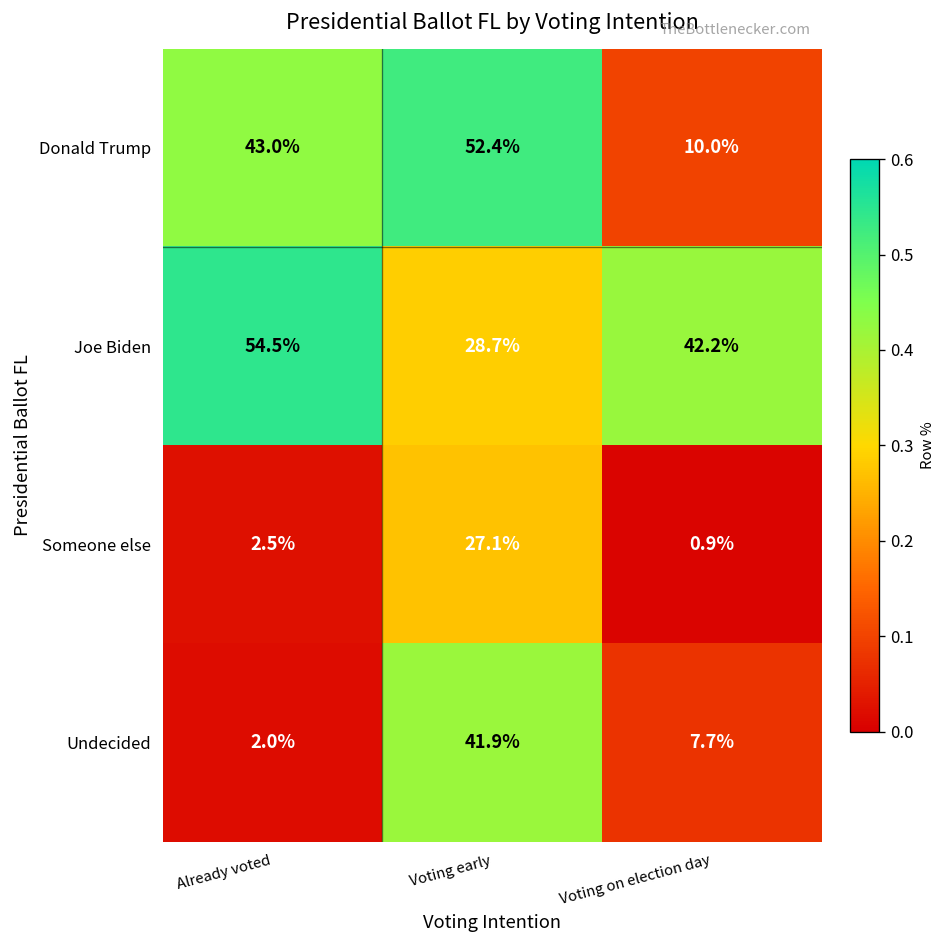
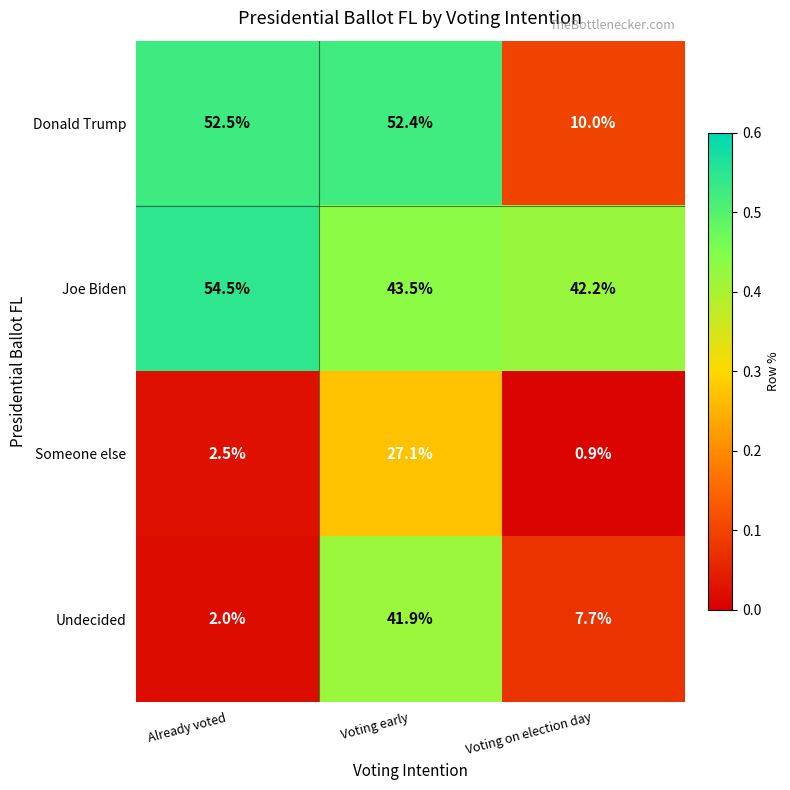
Donald Trump, Already voted: 43.0% -> 52.5%
Joe Biden, Voting early: 28.7% -> 43.5%
